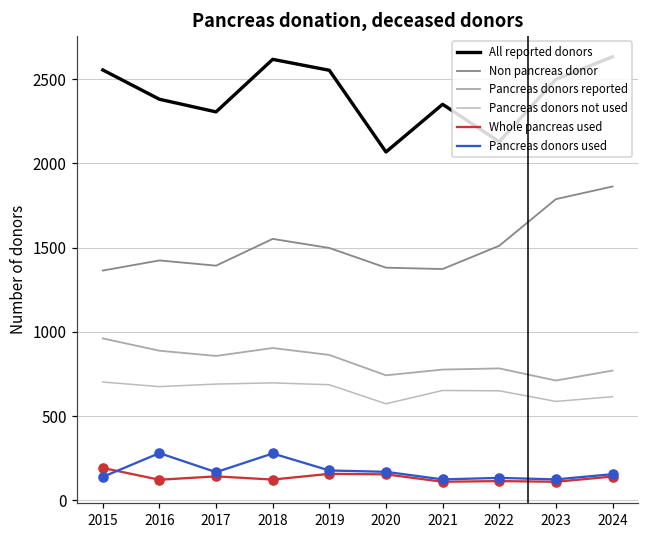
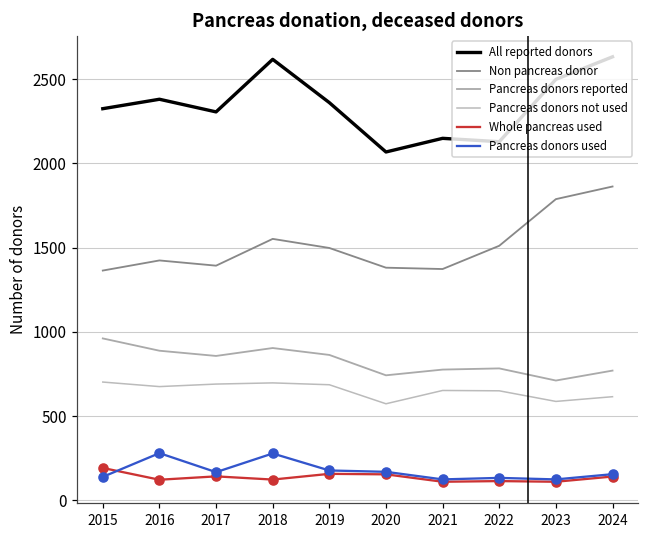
All reported donors, 2015: 2560 -> 2330
All reported donors, 2019: 2550 -> 2360
All reported donors, 2021: 2350 -> 2150
